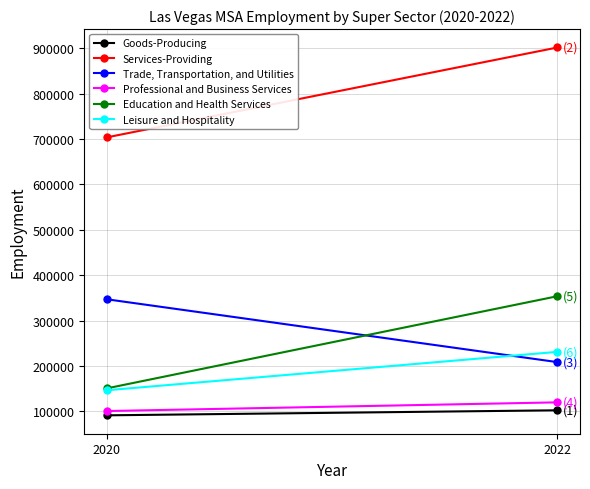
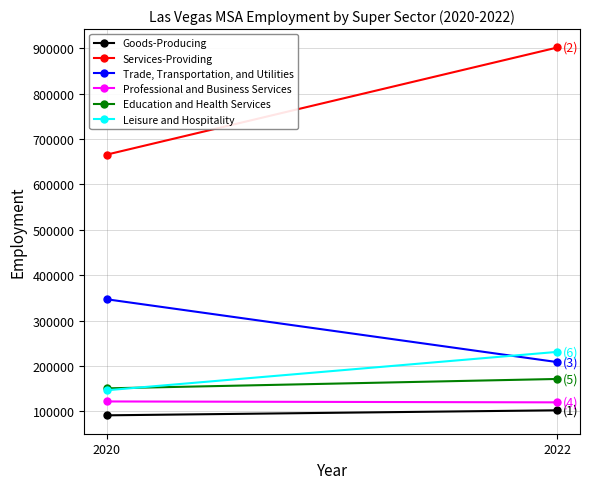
Services-Providing, 2020: 700000 -> 670000
Professional and Business Services, 2020: 100000 -> 120000
Education and Health Services, 2022: 350000 -> 170000
